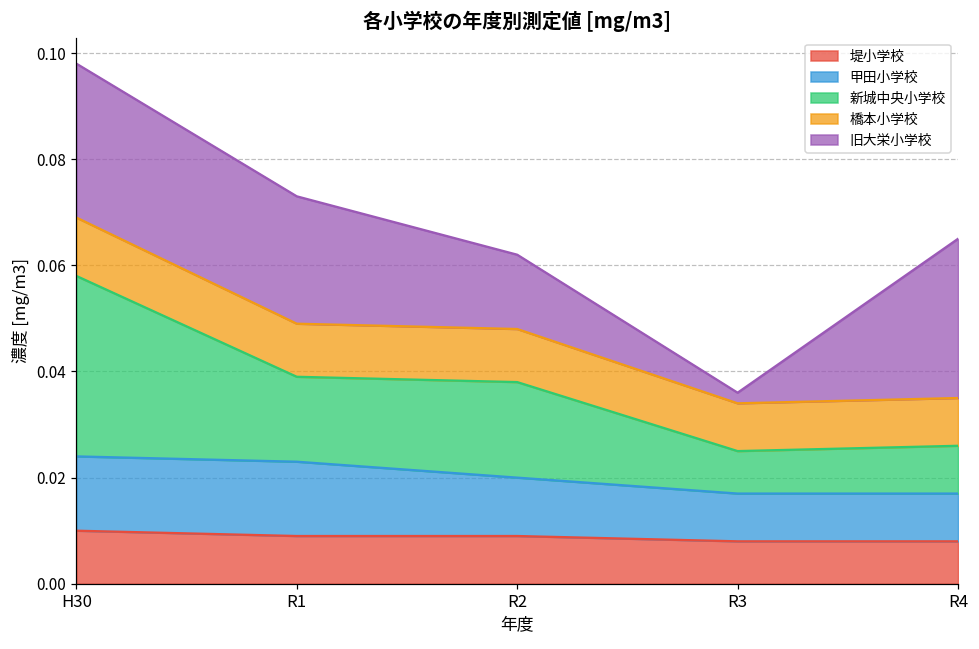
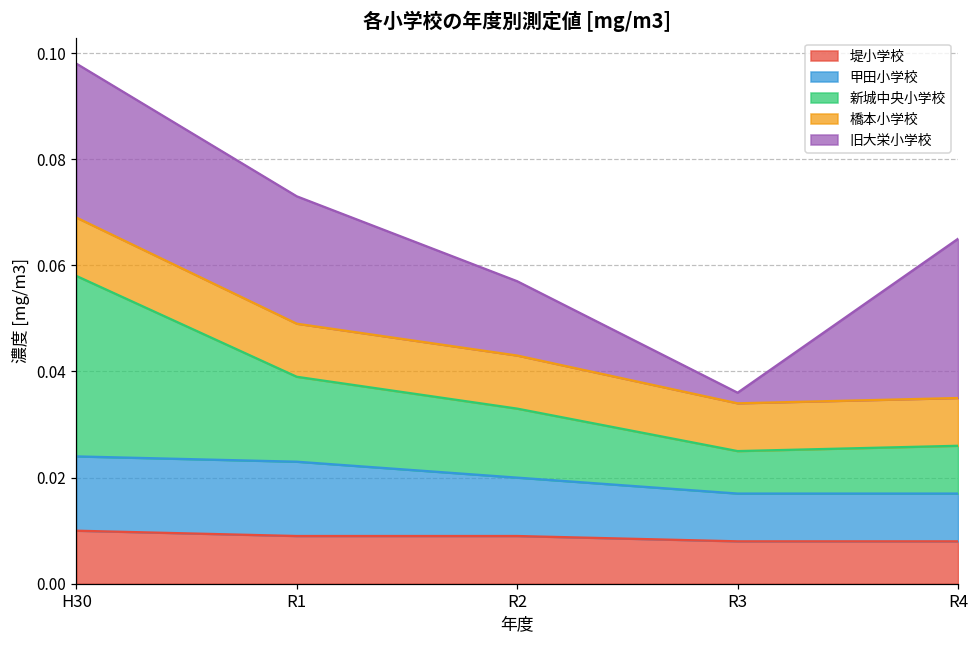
新城中央小学校, R2: 0.018 -> 0.013
